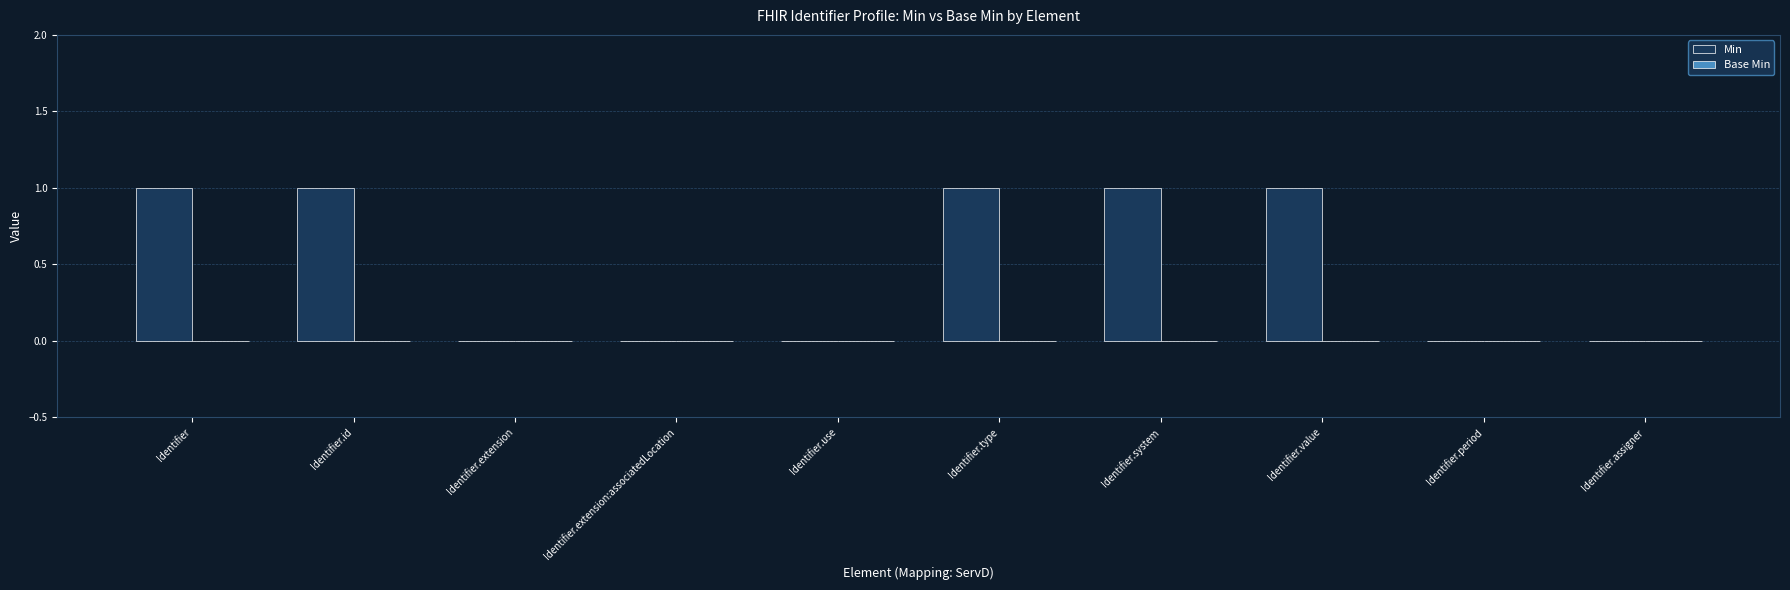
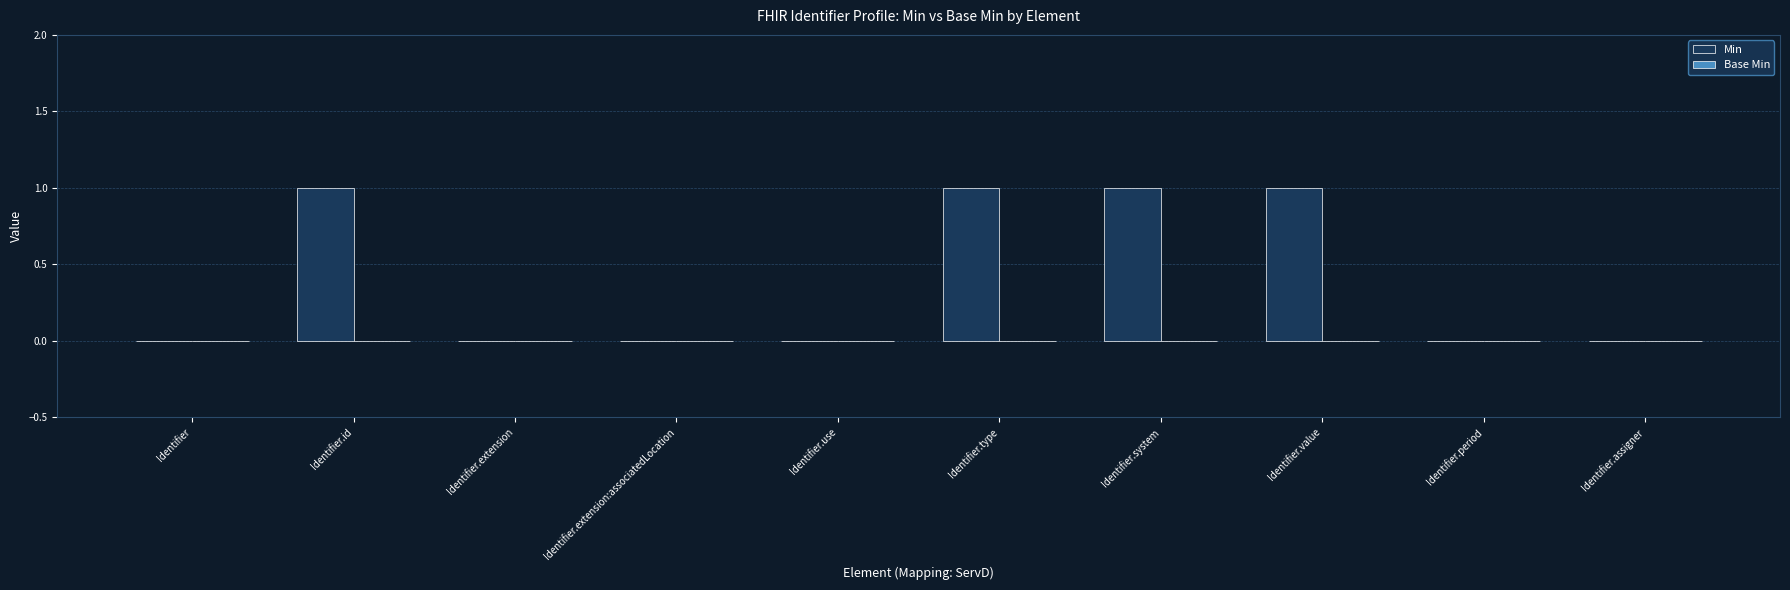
Min, Identifier: 1 -> 0
